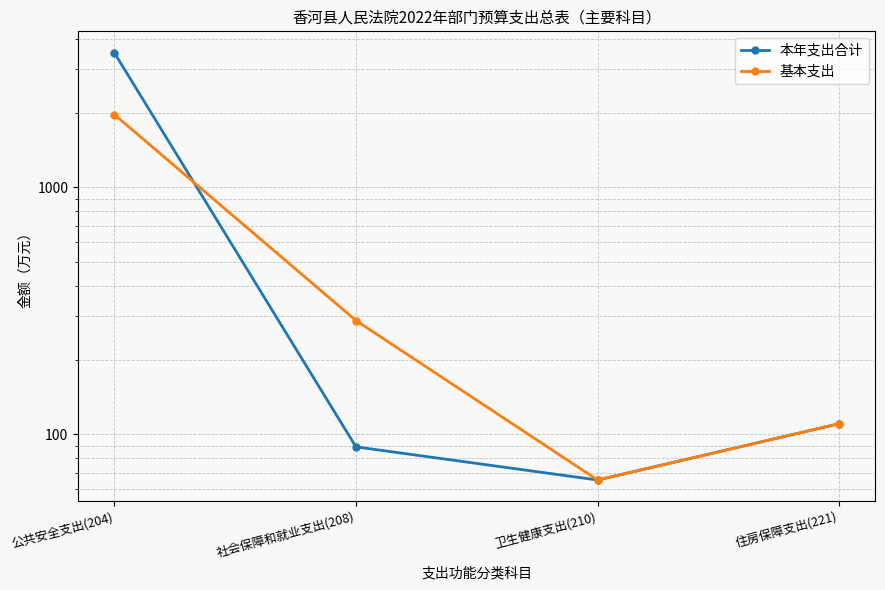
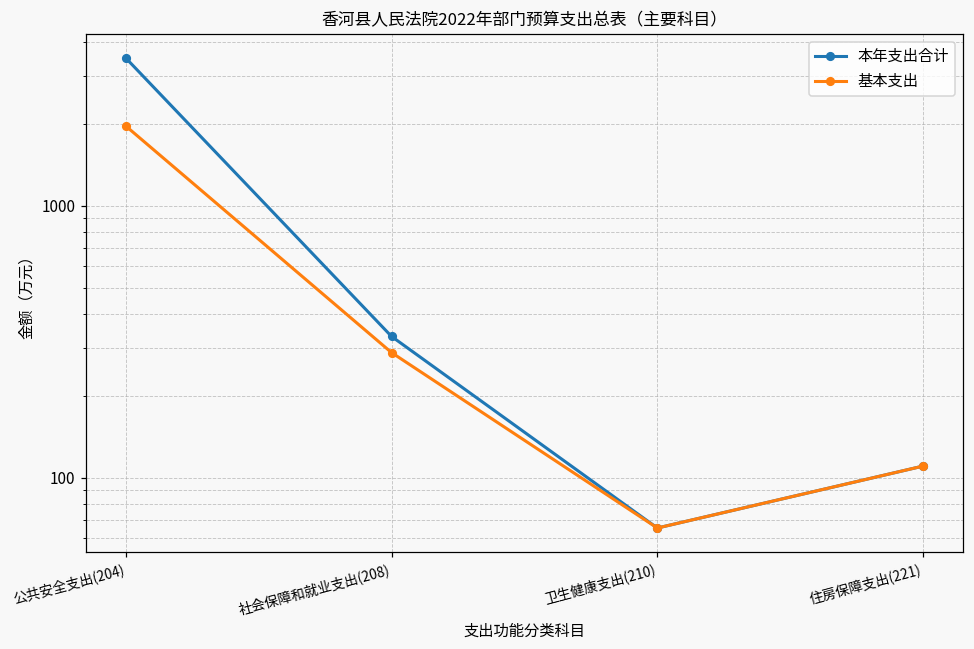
本年支出合计, 社会保障和就业支出(208): 89 -> 330
